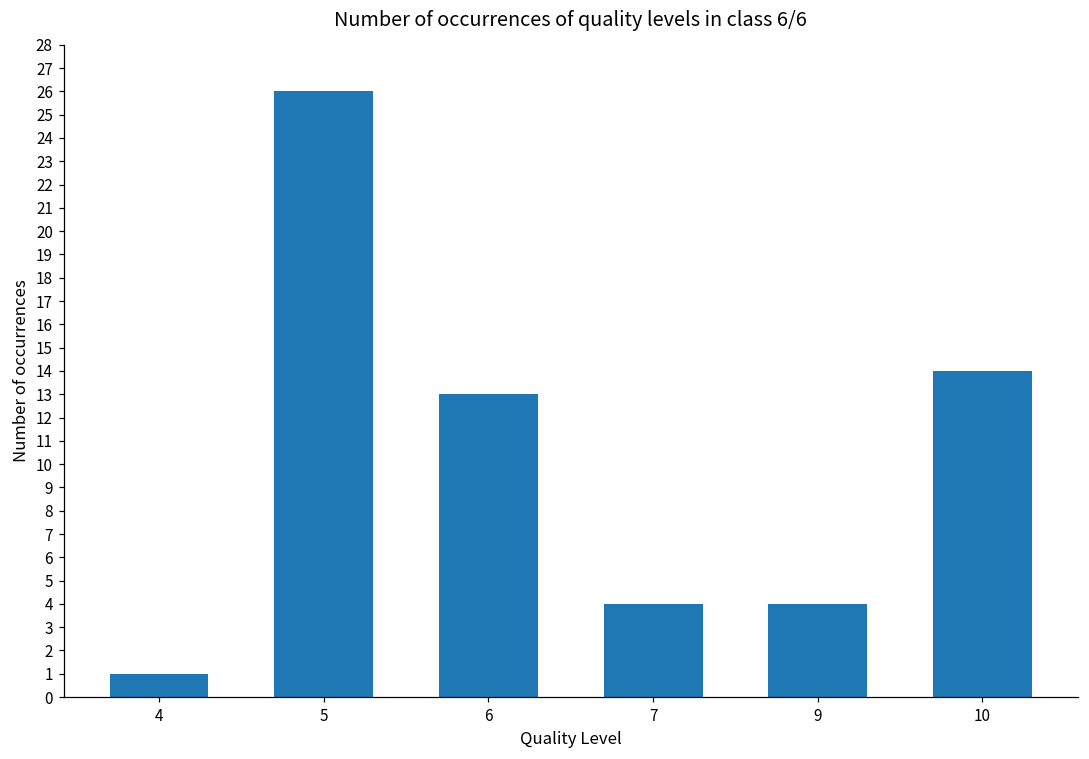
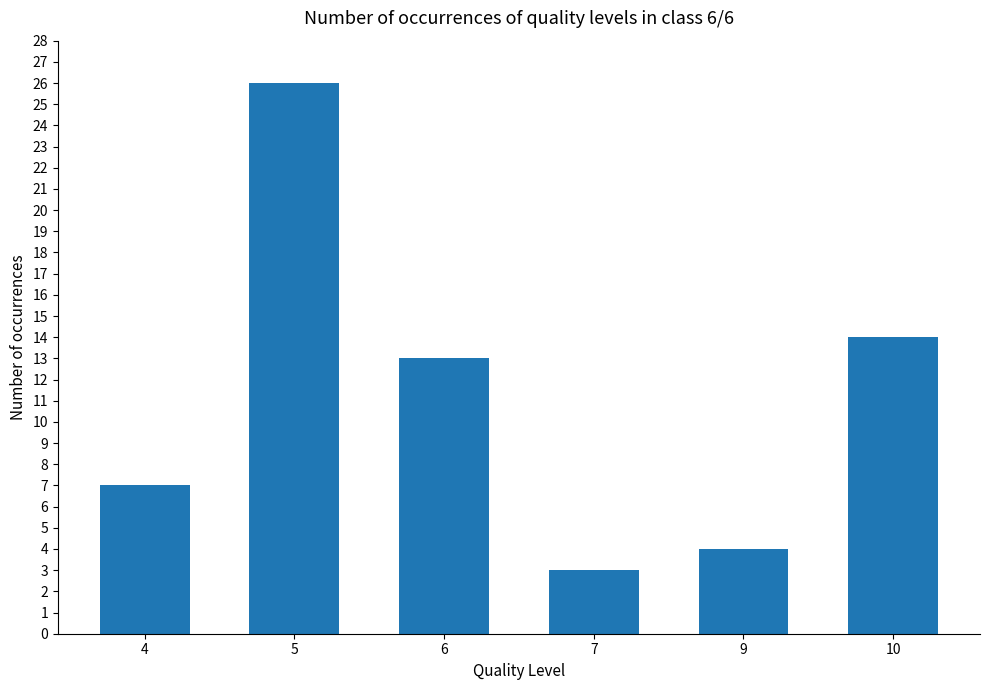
4: 1 -> 7
7: 4 -> 3
